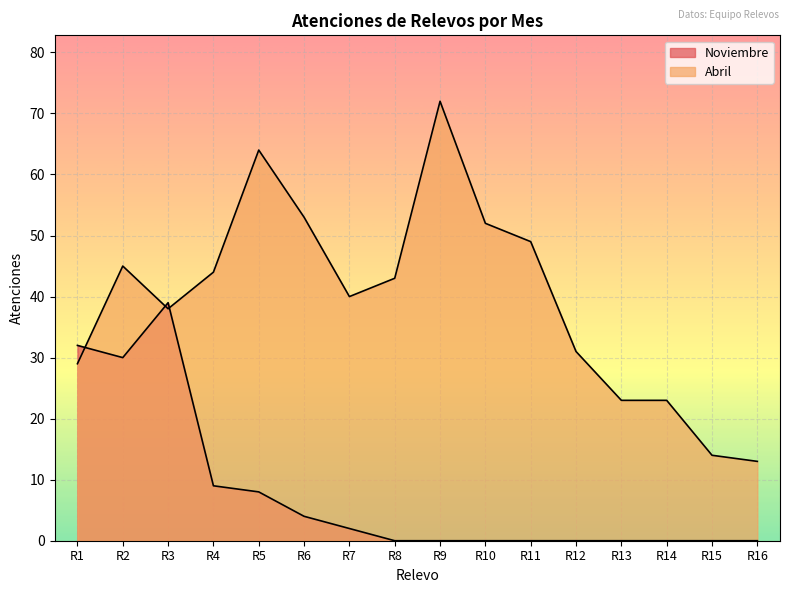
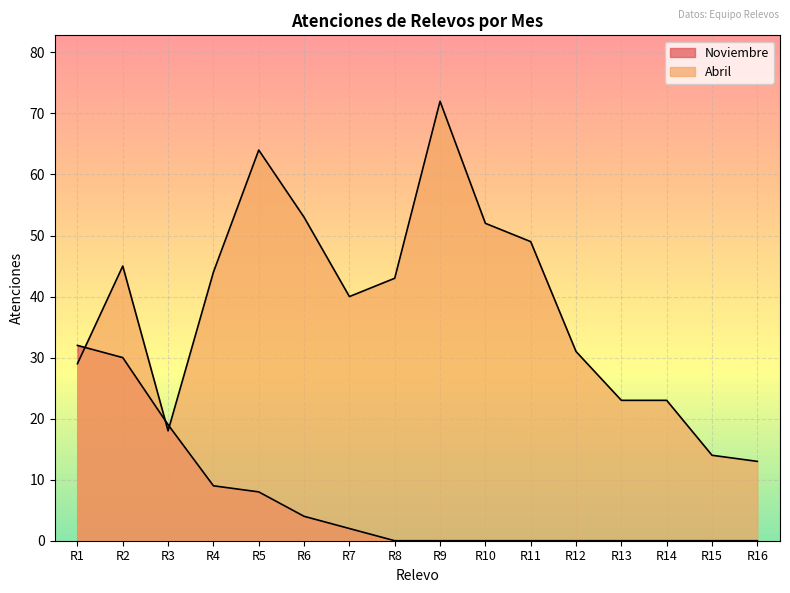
Noviembre, R3: 39 -> 19
Abril, R3: 38 -> 18
